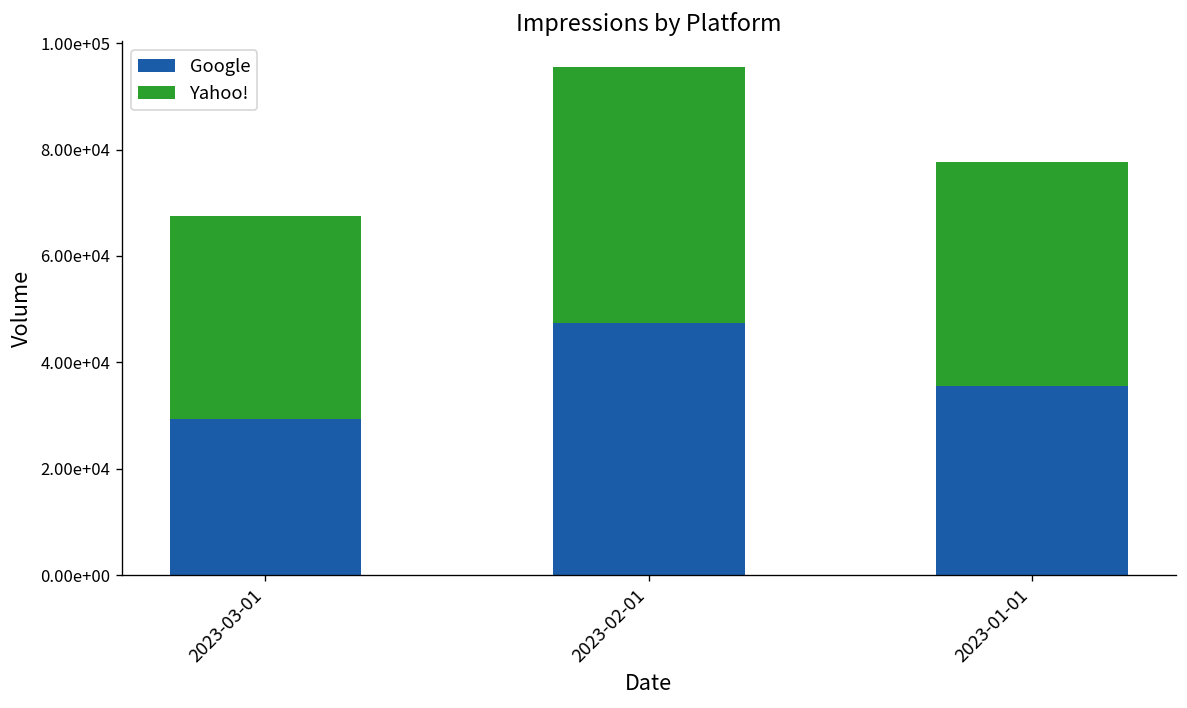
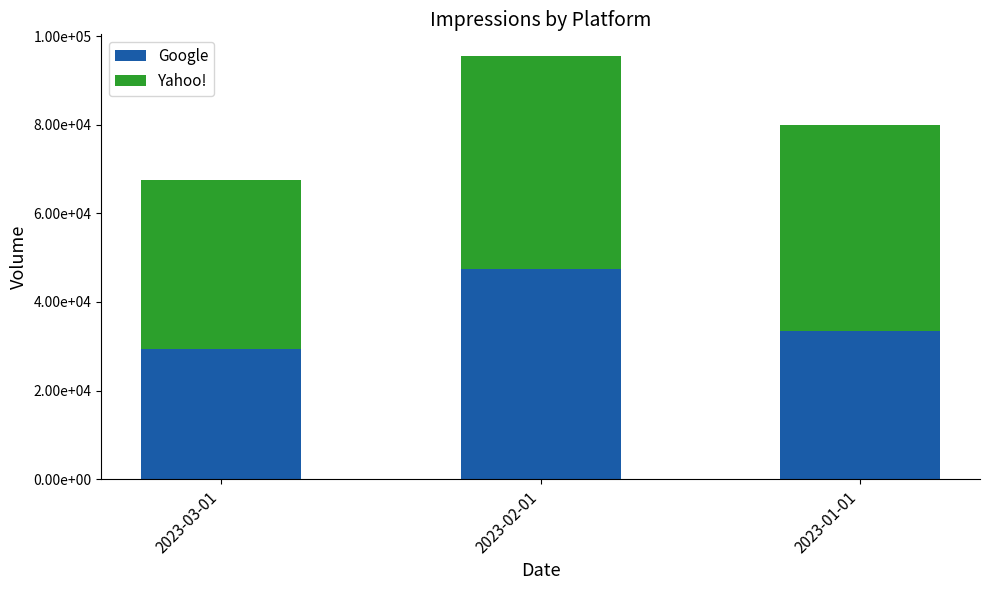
Google, 2023-01-01: 36000 -> 33000
Yahoo!, 2023-01-01: 42000 -> 46000
